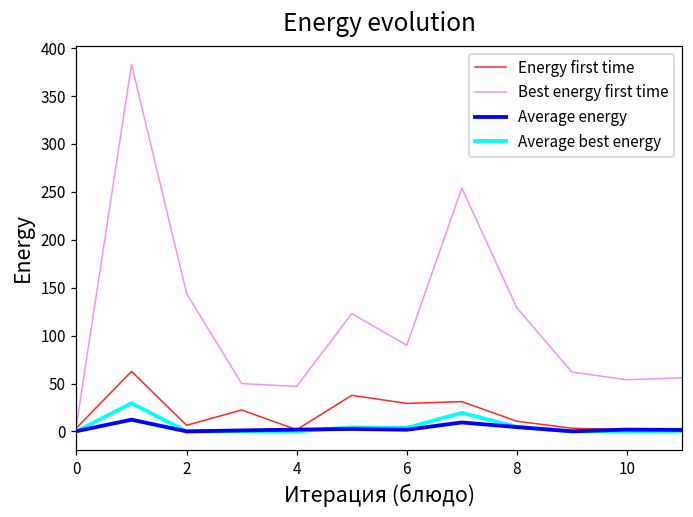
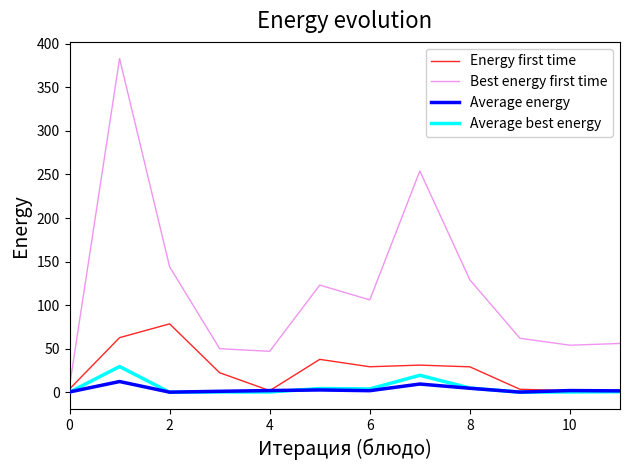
Energy first time, 2: 10 -> 80
Best energy first time, 6: 90 -> 110
Energy first time, 8: 10 -> 30
